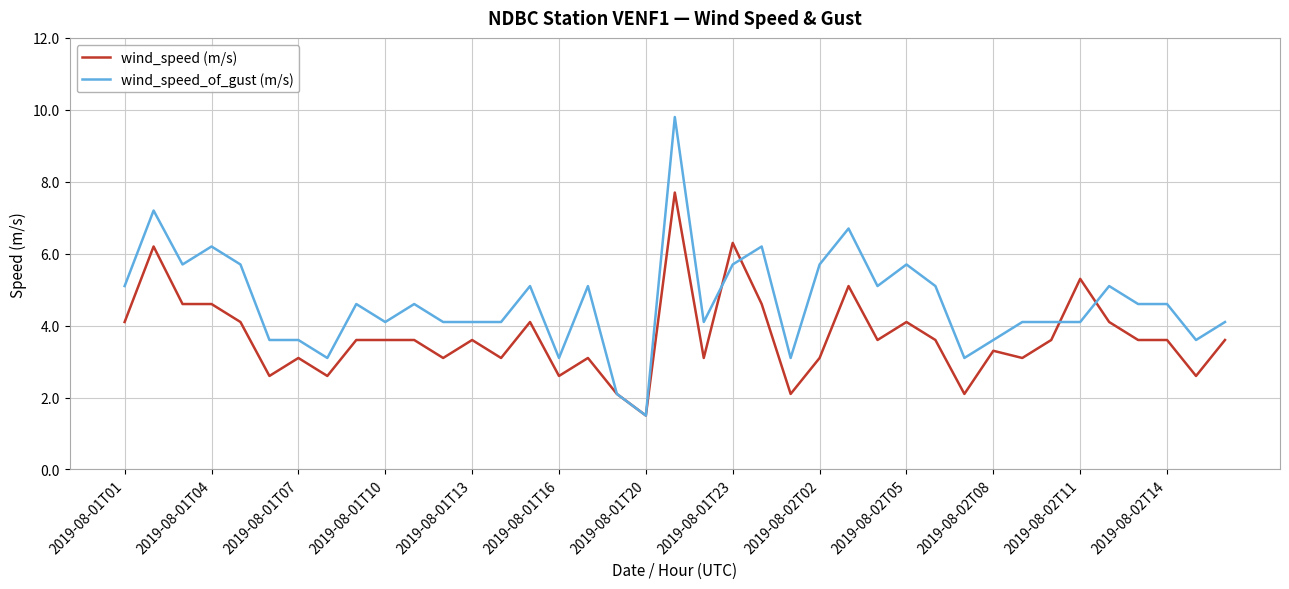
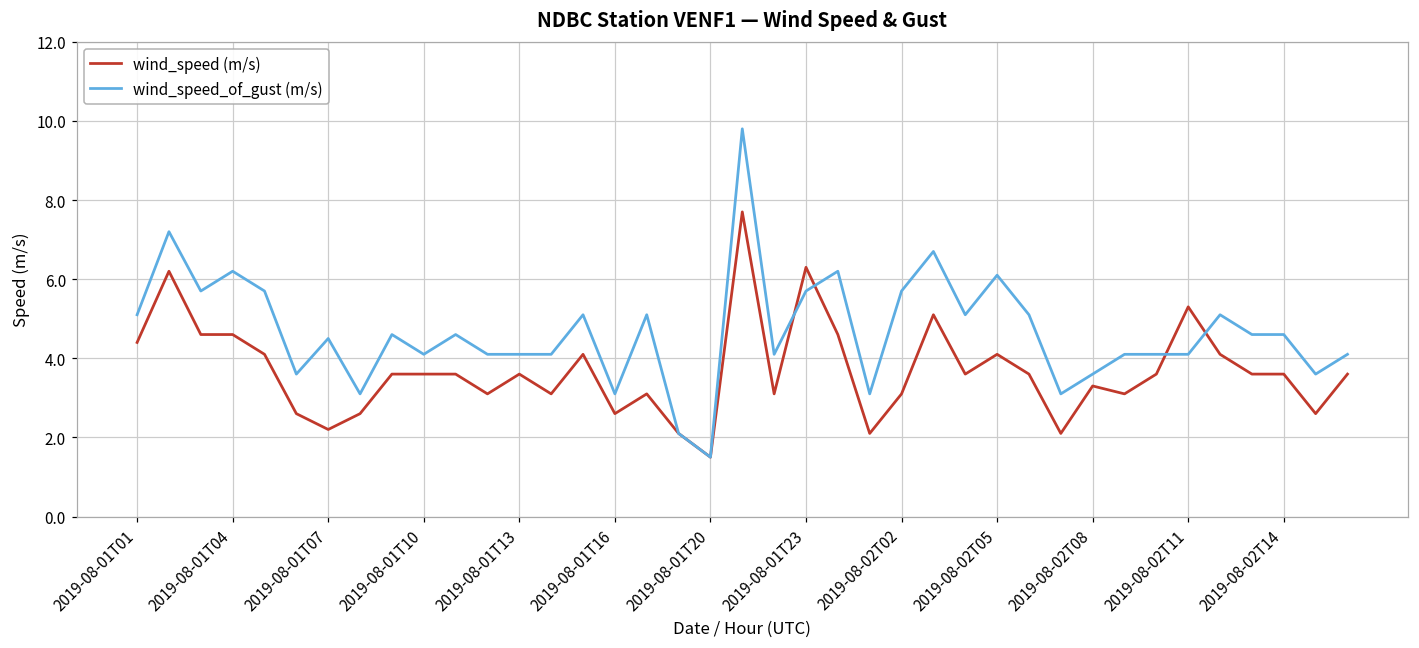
wind_speed (m/s), 2019-08-01T01: 4.1 -> 4.4
wind_speed (m/s), 2019-08-01T07: 3.1 -> 2.2
wind_speed_of_gust (m/s), 2019-08-01T07: 3.6 -> 4.5
wind_speed_of_gust (m/s), 2019-08-02T05: 5.7 -> 6.1
